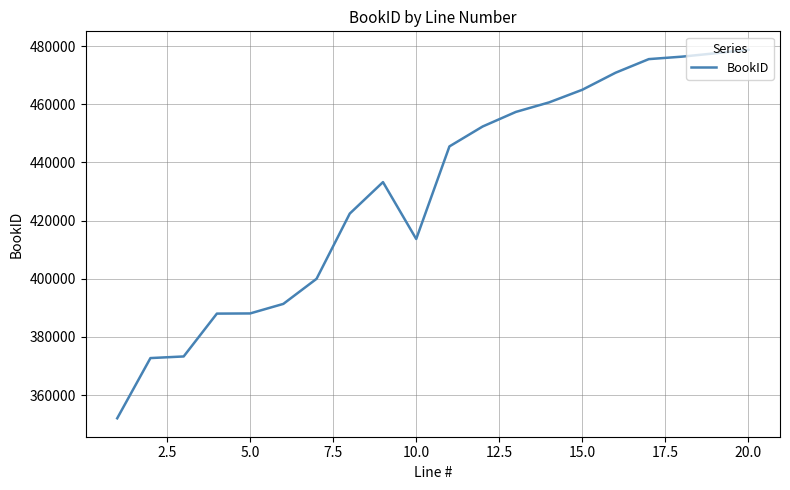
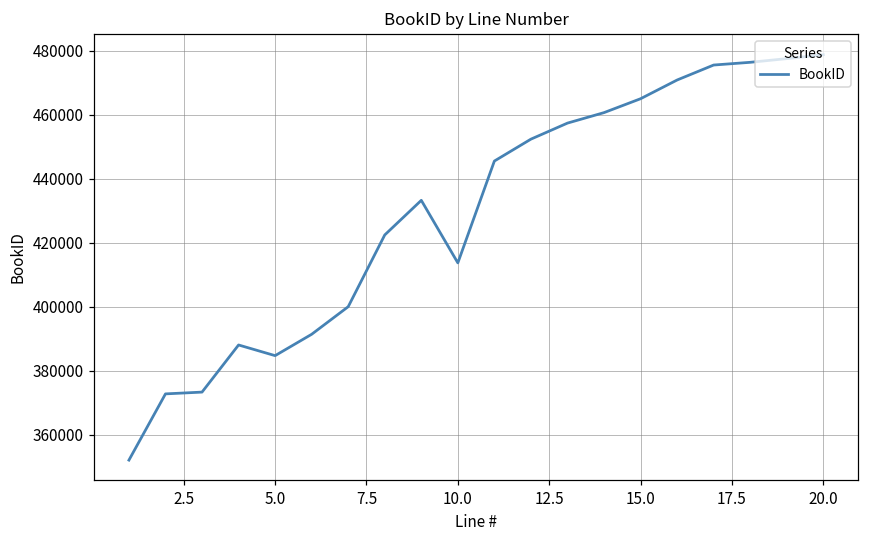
5.0: 388000 -> 385000
